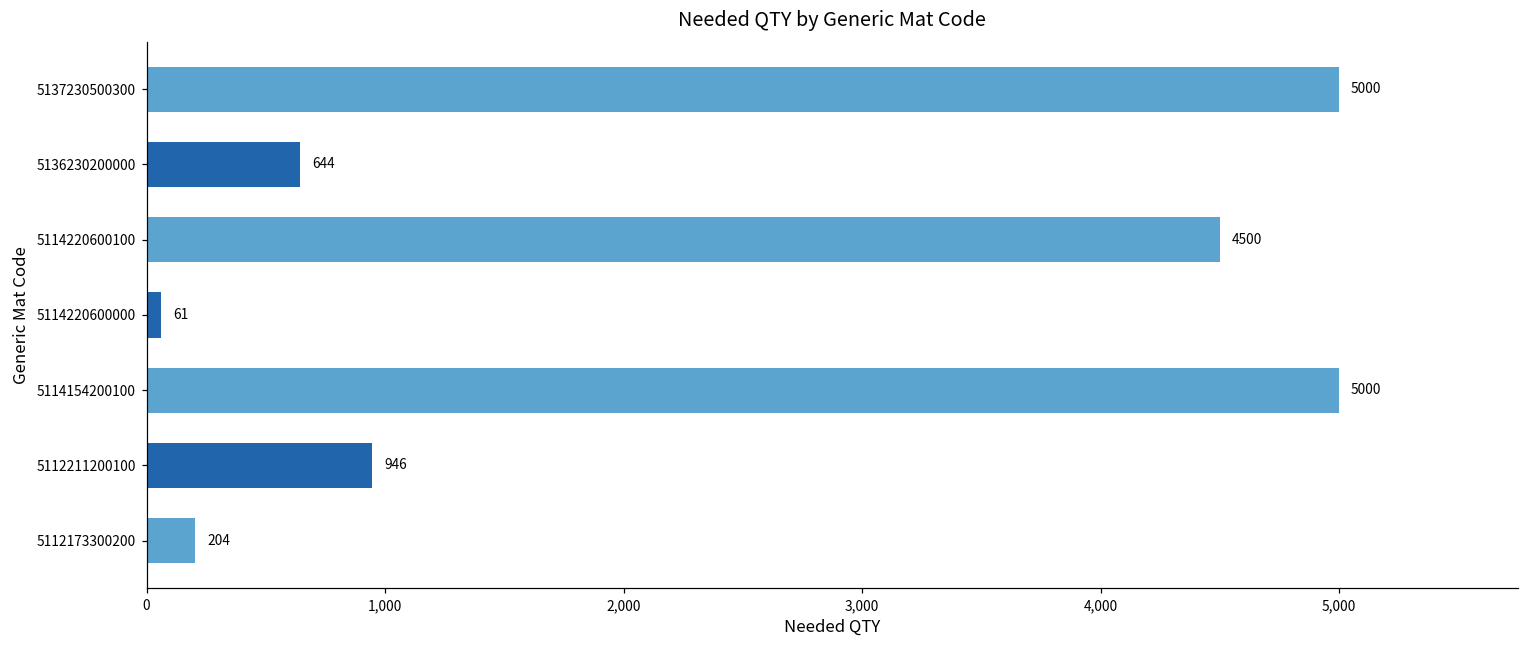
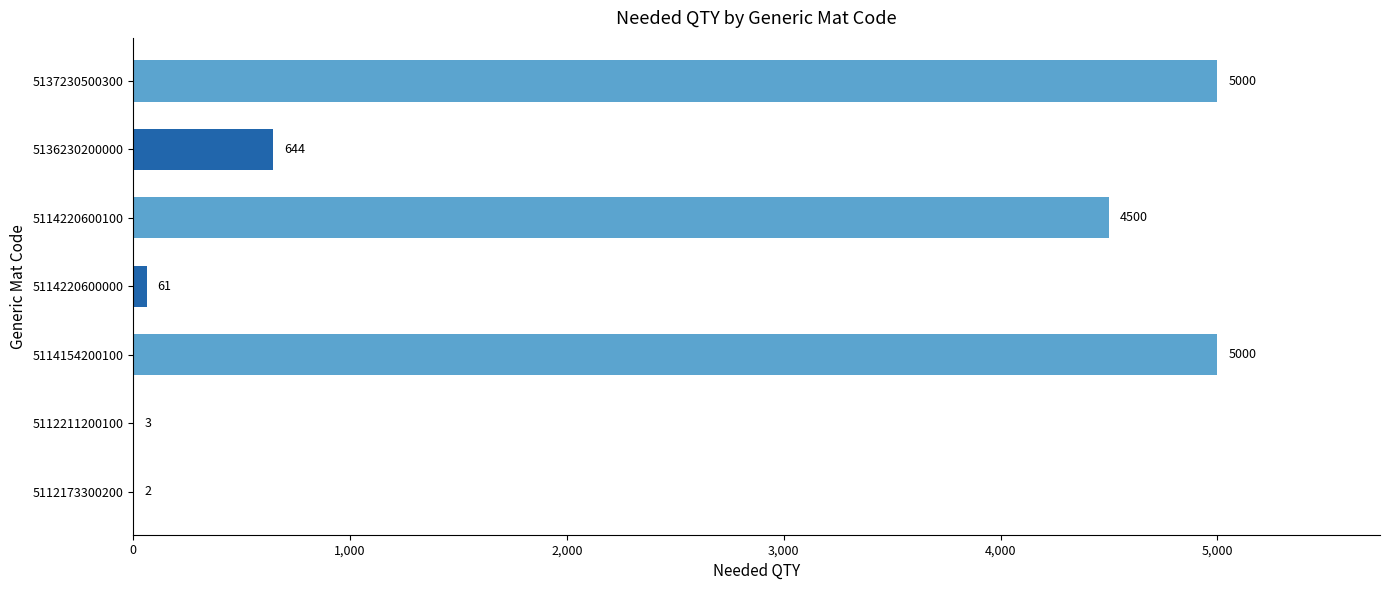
5112211200100: 946 -> 3
5112173300200: 204 -> 2
